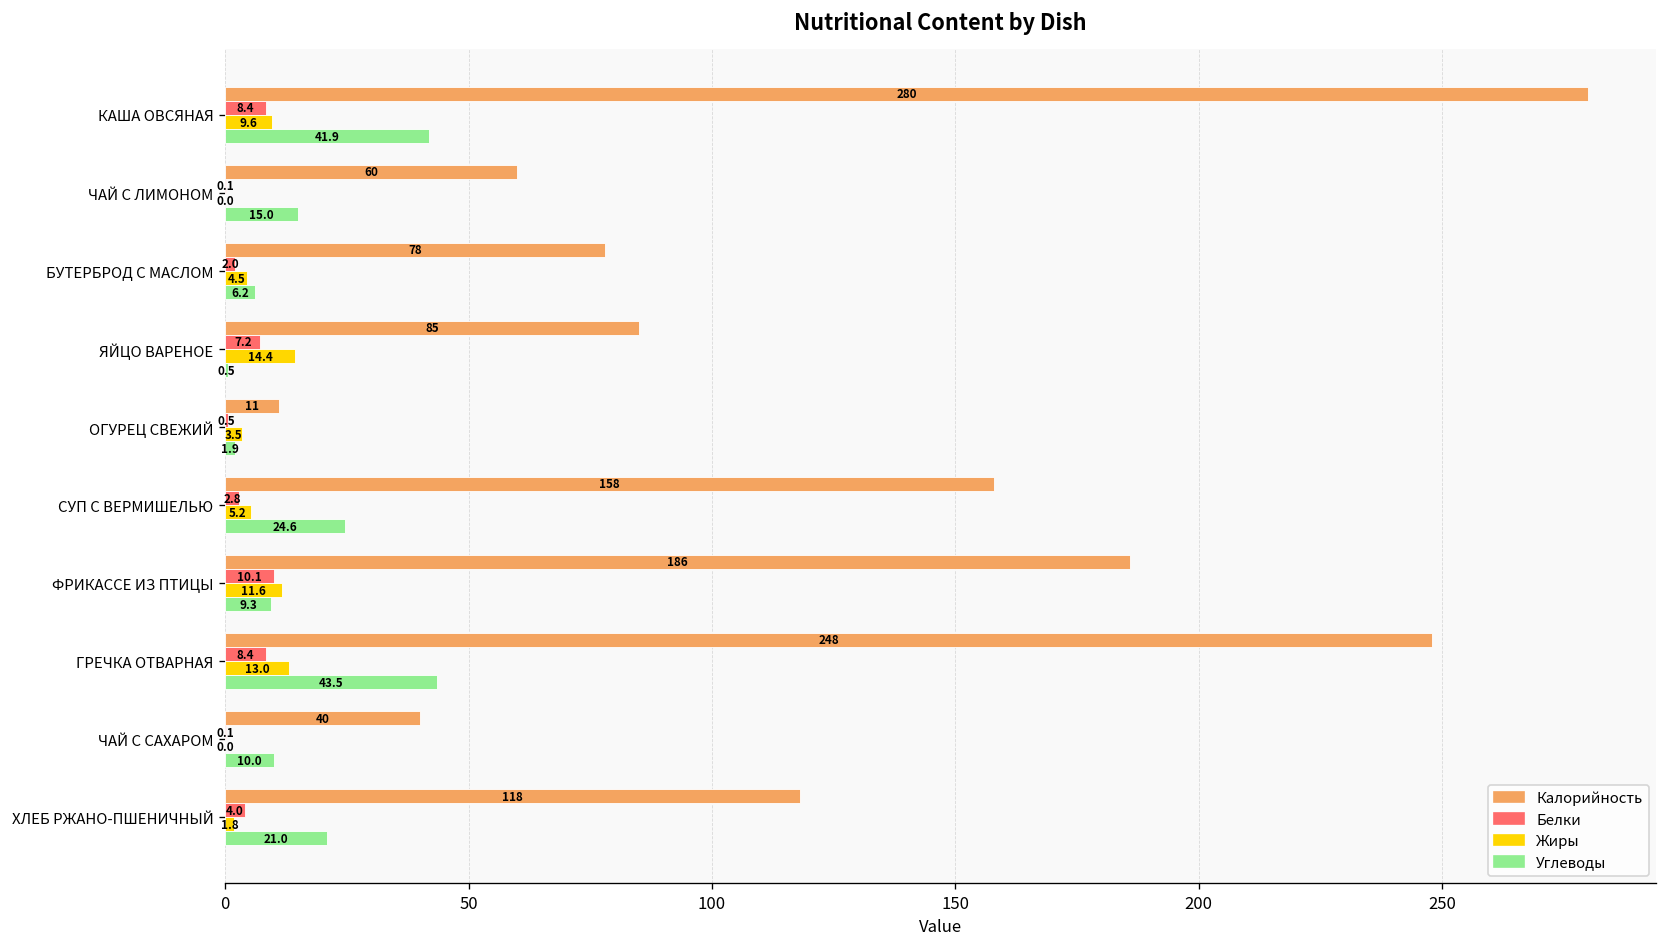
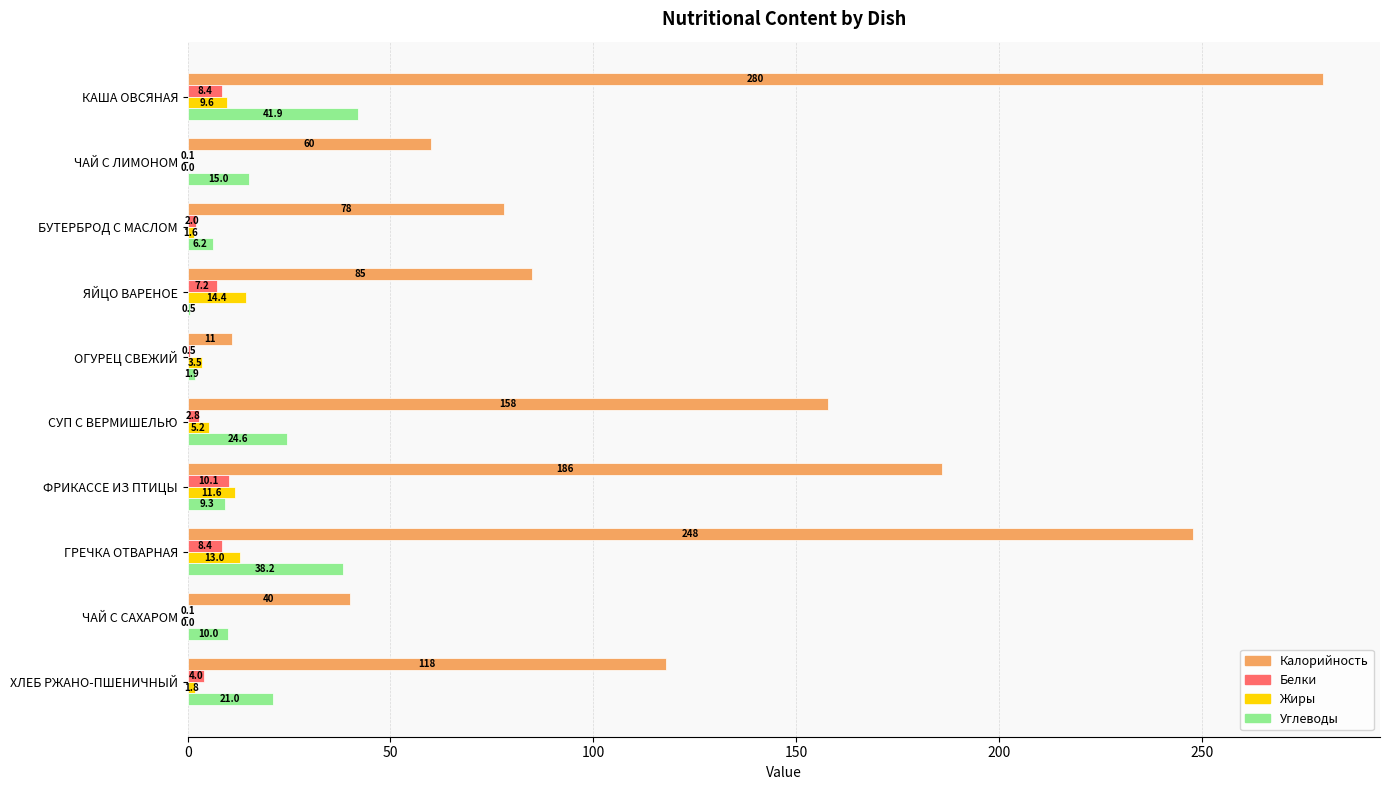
Жиры, БУТЕРБРОД С МАСЛОМ: 4.5 -> 1.6
Углеводы, ГРЕЧКА ОТВАРНАЯ: 43.5 -> 38.2
